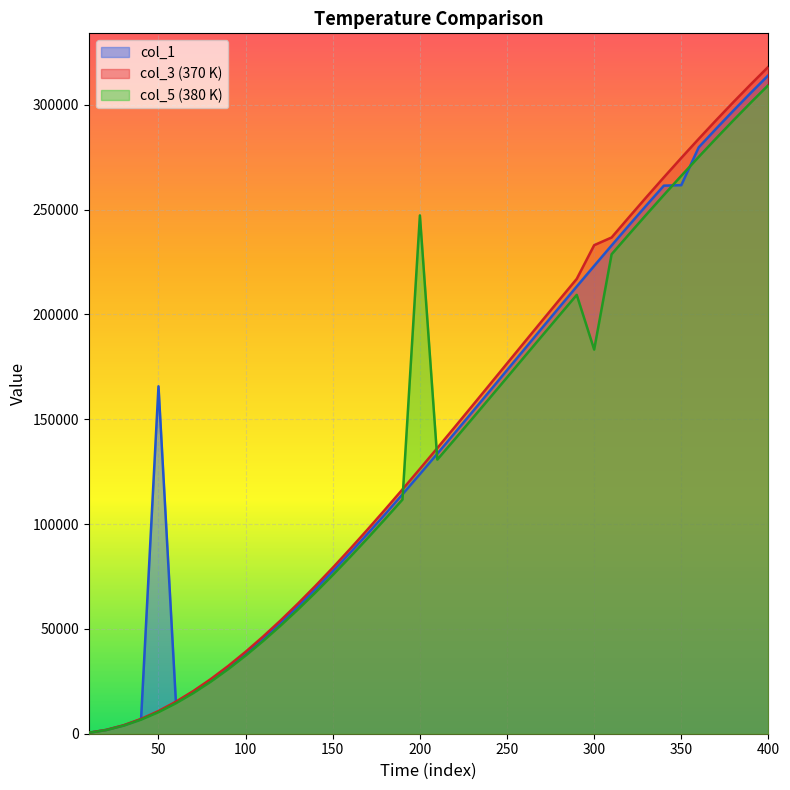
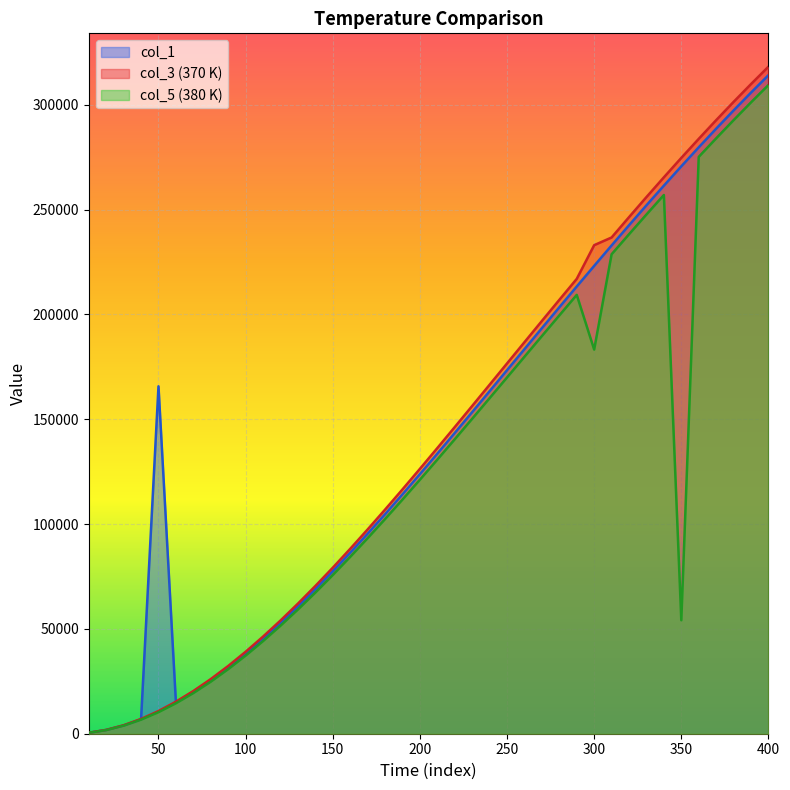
col_5 (380 K), 200: 247000 -> 121000
col_1, 350: 262000 -> 271000
col_5 (380 K), 350: 266000 -> 54000
